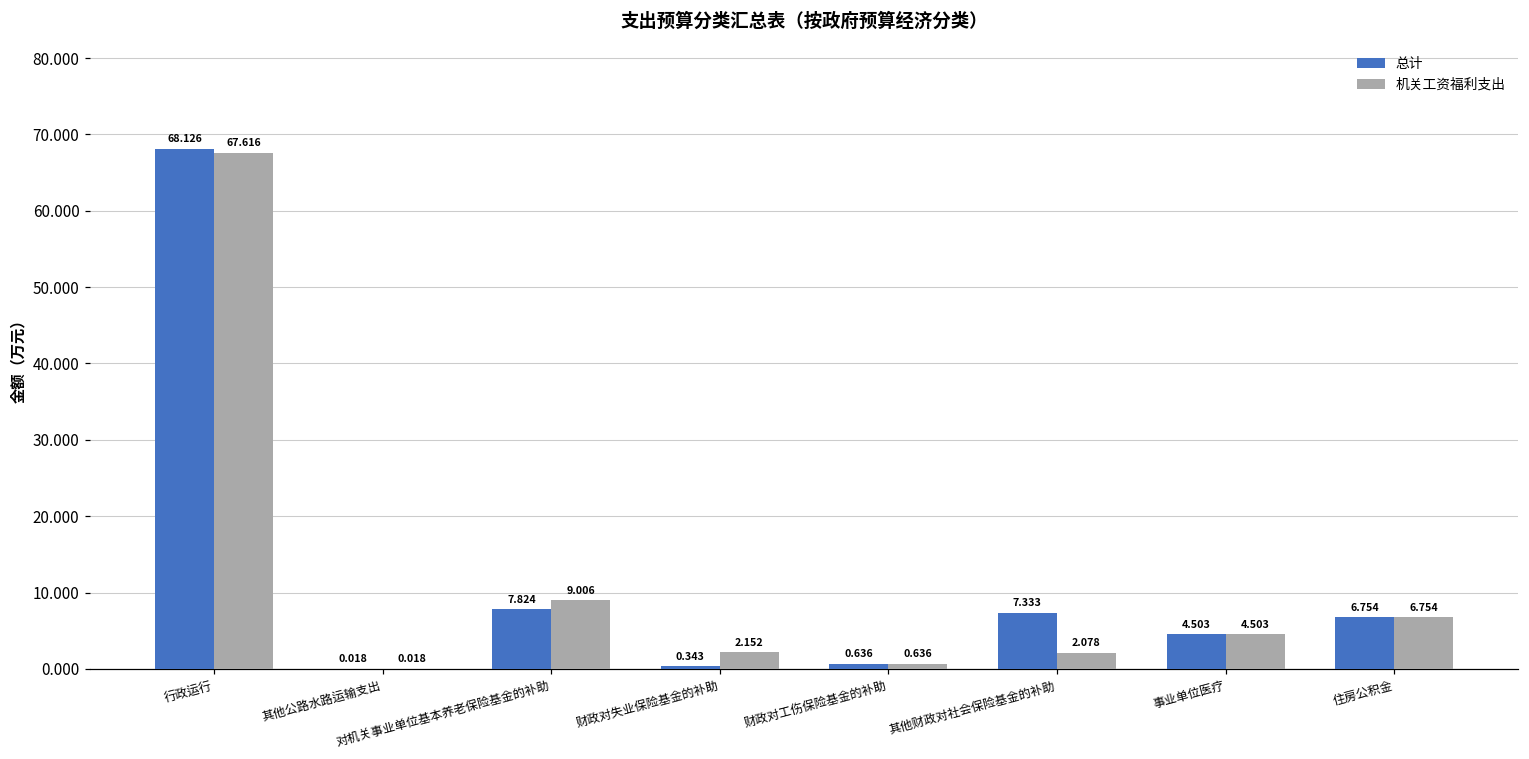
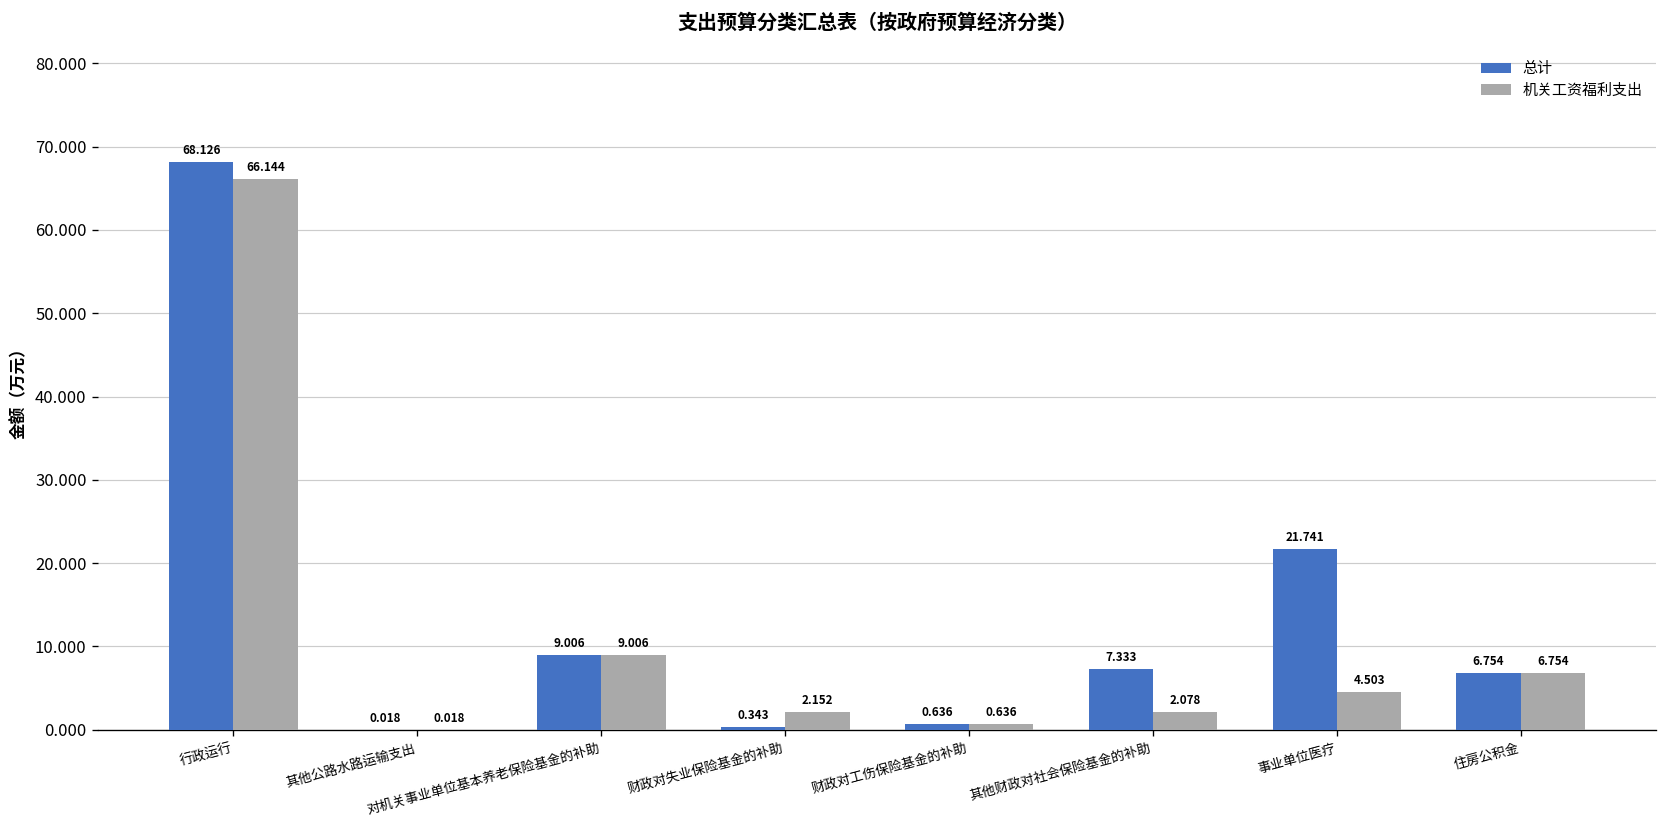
机关工资福利支出, 行政运行: 67.616 -> 66.144
总计, 对机关事业单位基本养老保险基金的补助: 7.824 -> 9.006
总计, 事业单位医疗: 4.503 -> 21.741
